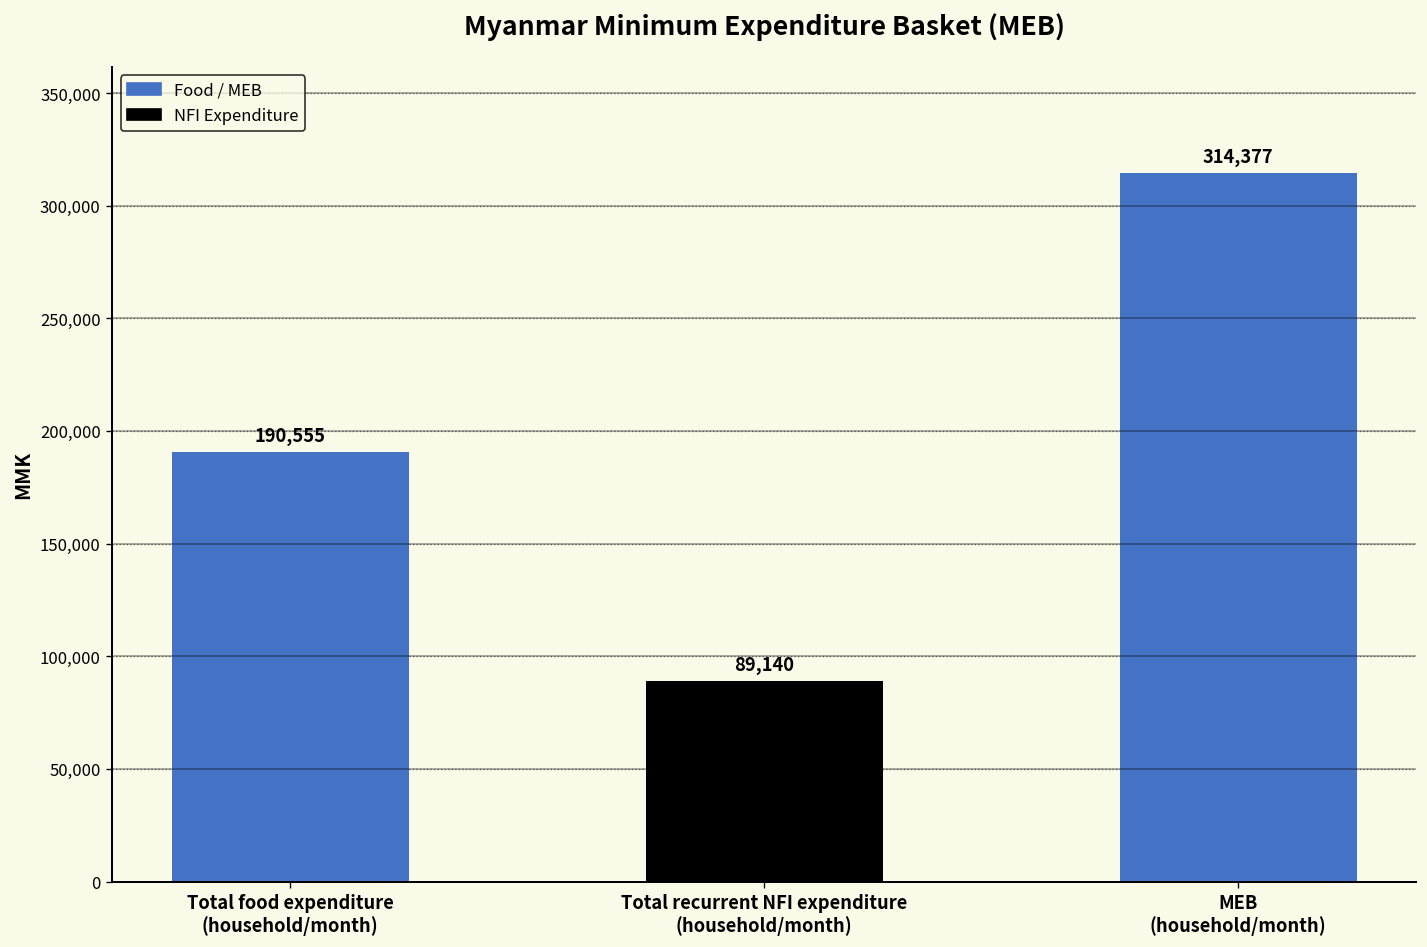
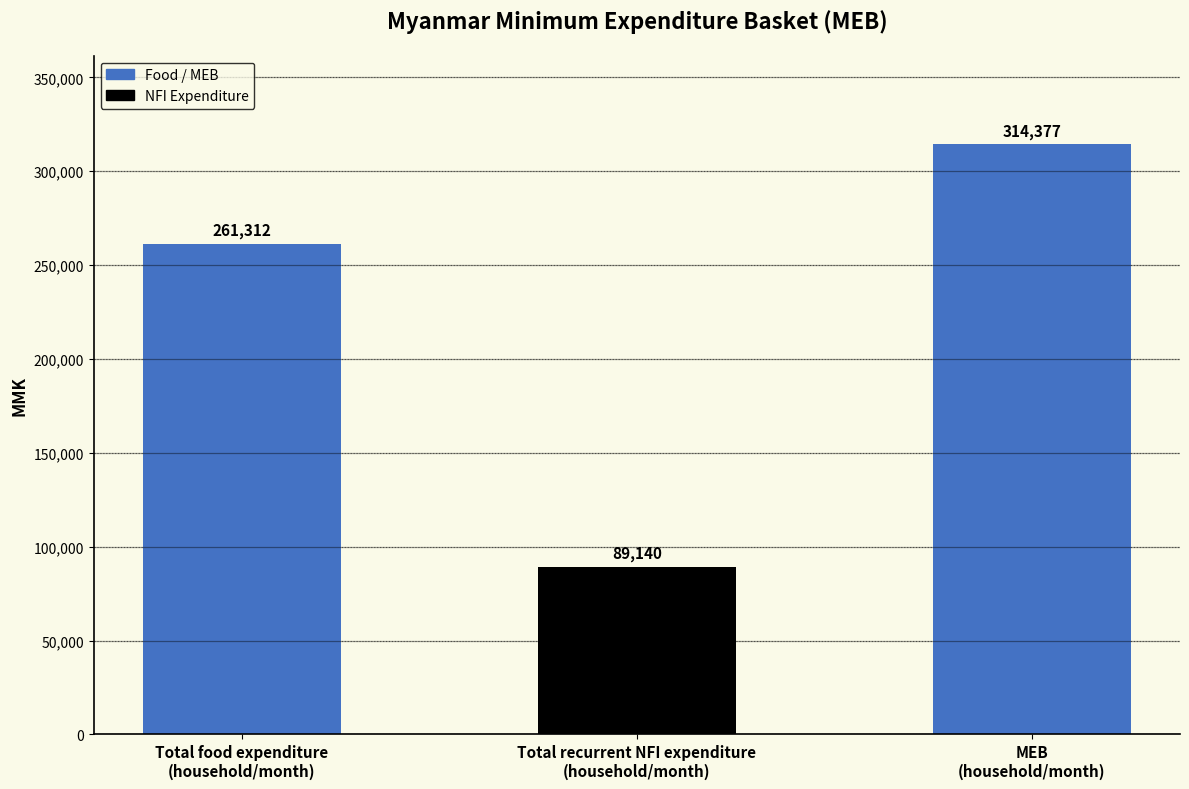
Total food expenditure (household/month): 190,555 -> 261,312
